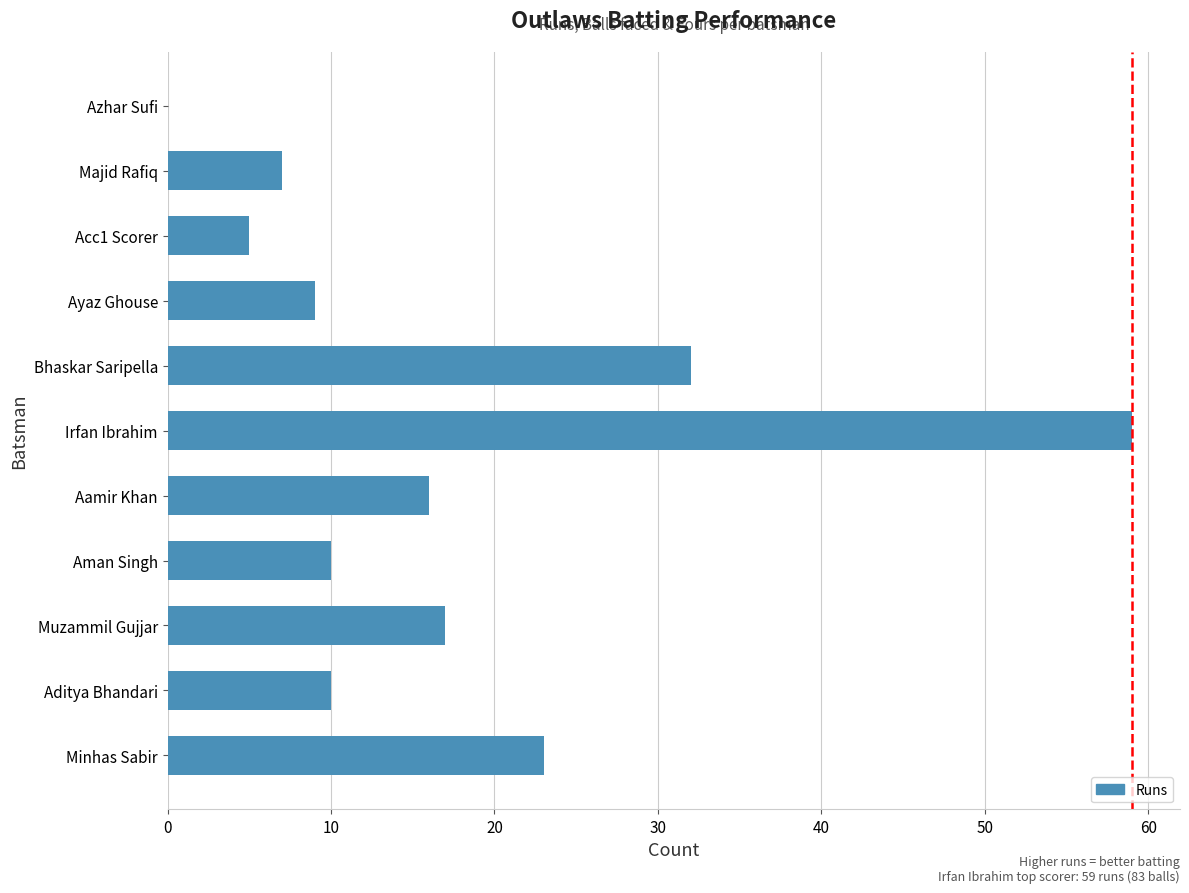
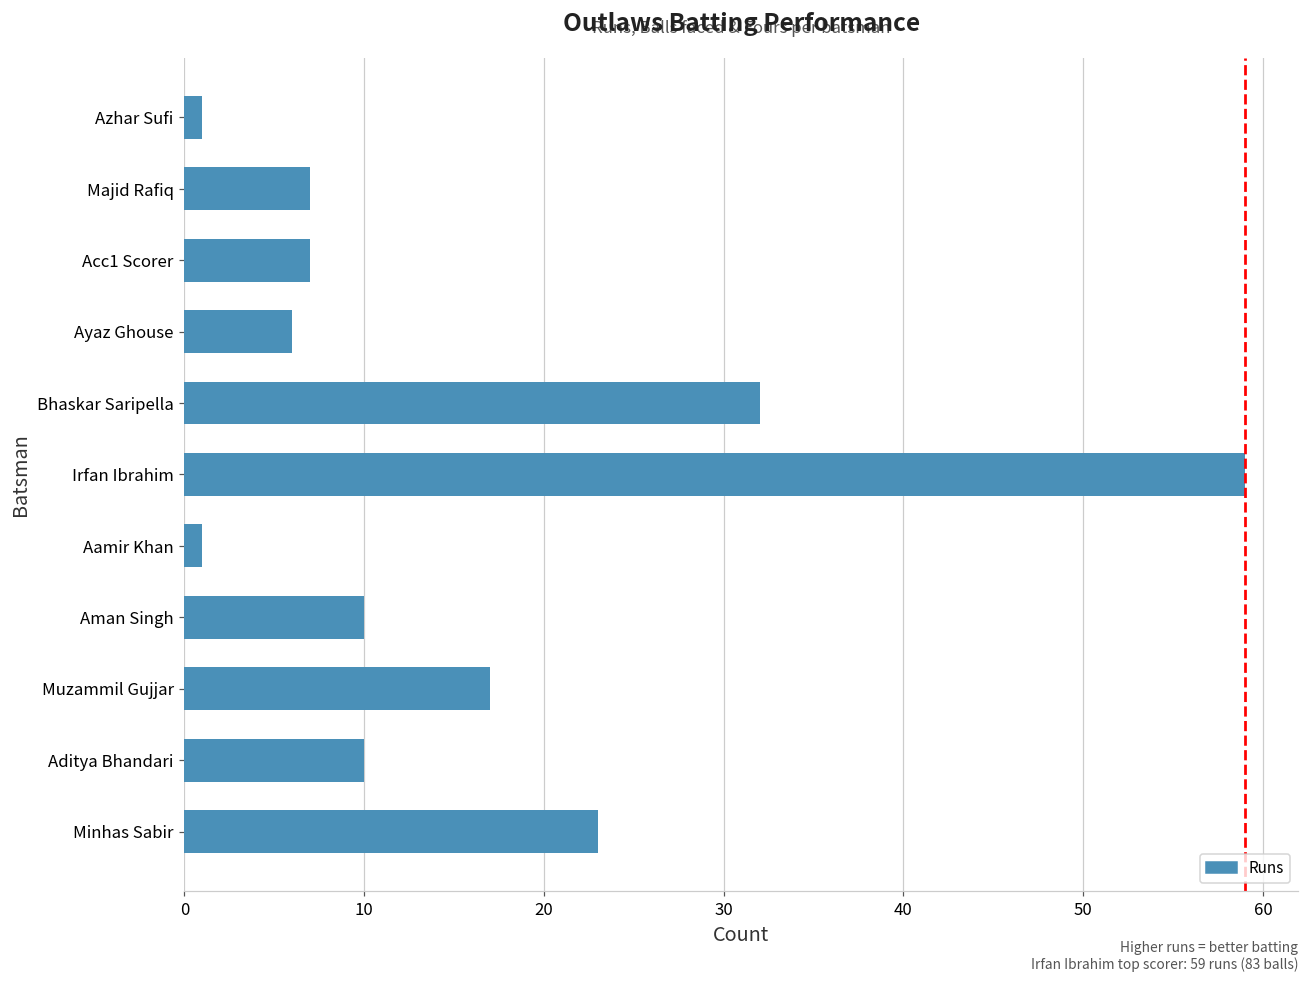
Azhar Sufi: 0 -> 1
Acc1 Scorer: 5 -> 7
Ayaz Ghouse: 9 -> 6
Aamir Khan: 16 -> 1
